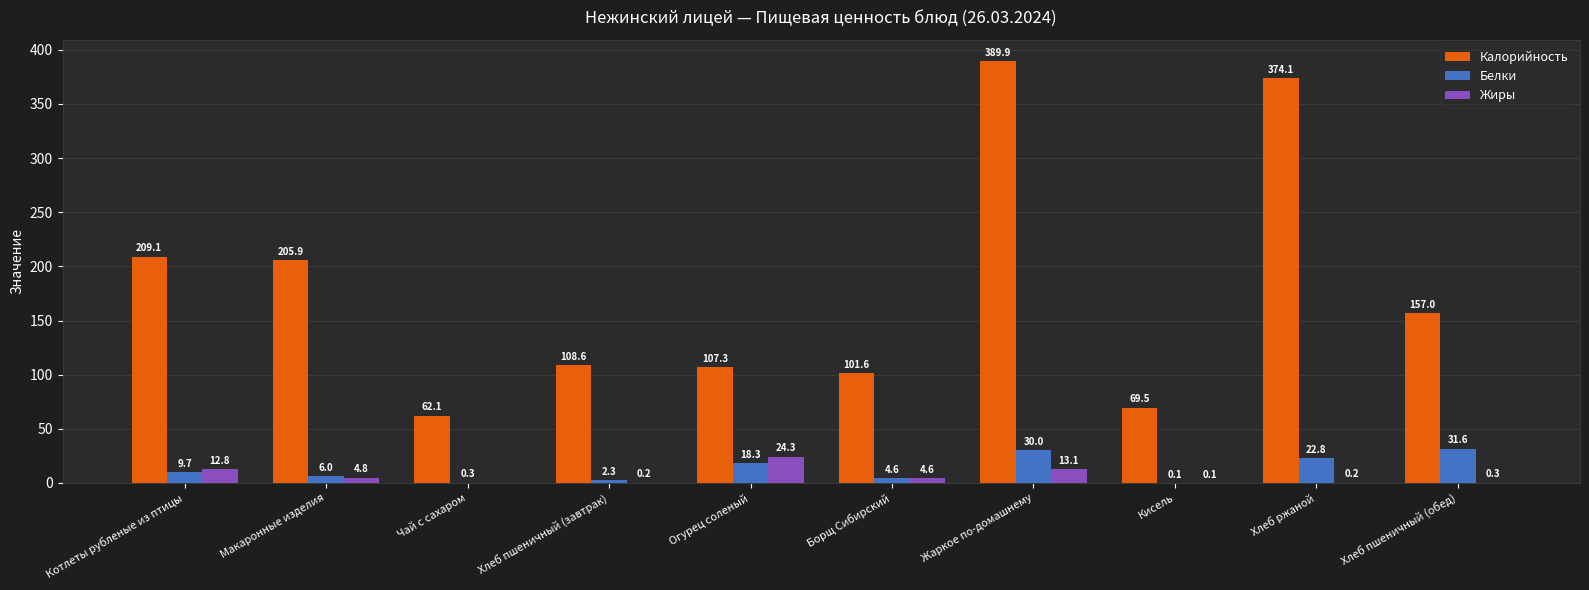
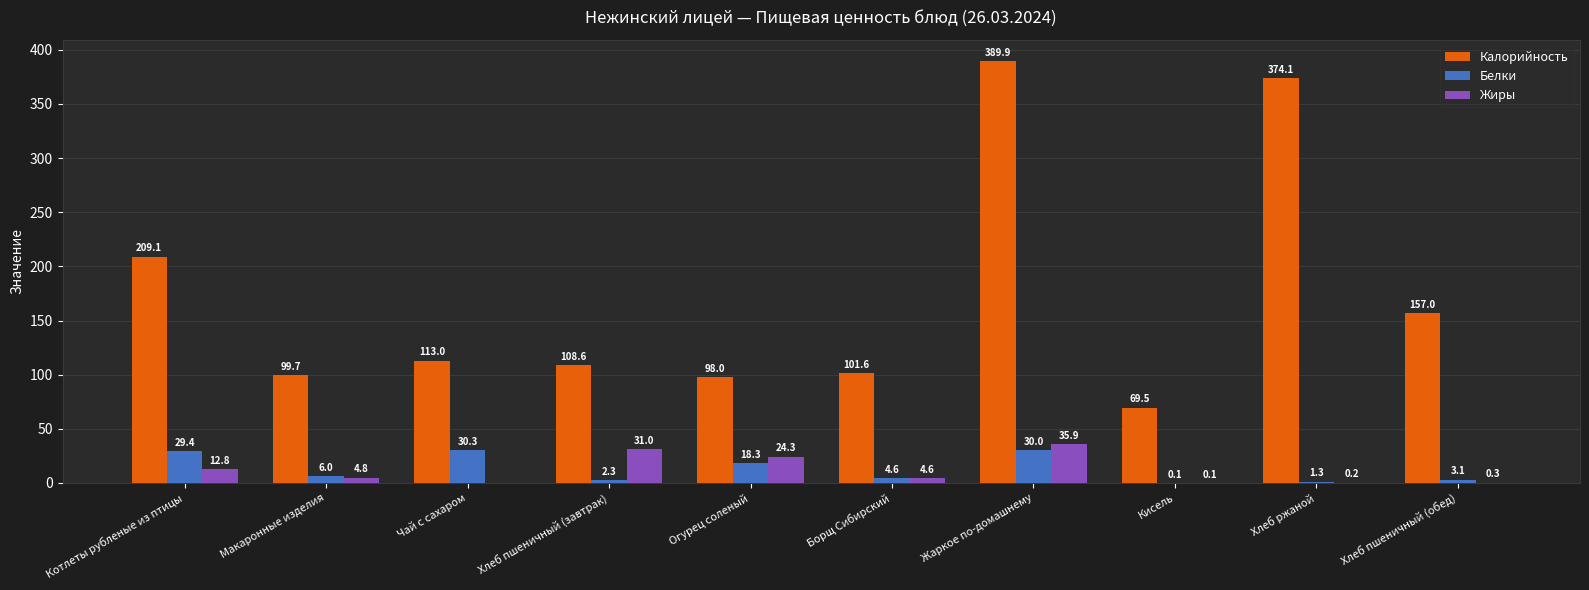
Белки, Котлеты рубленые из птицы: 9.7 -> 29.4
Калорийность, Макаронные изделия: 205.9 -> 99.7
Калорийность, Чай с сахаром: 62.1 -> 113.0
Белки, Чай с сахаром: 0.3 -> 30.3
Жиры, Хлеб пшеничный (завтрак): 0.2 -> 31.0
Калорийность, Огурец соленый: 107.3 -> 98.0
Жиры, Жаркое по-домашнему: 13.1 -> 35.9
Белки, Хлеб ржаной: 22.8 -> 1.3
Белки, Хлеб пшеничный (обед): 31.6 -> 3.1
